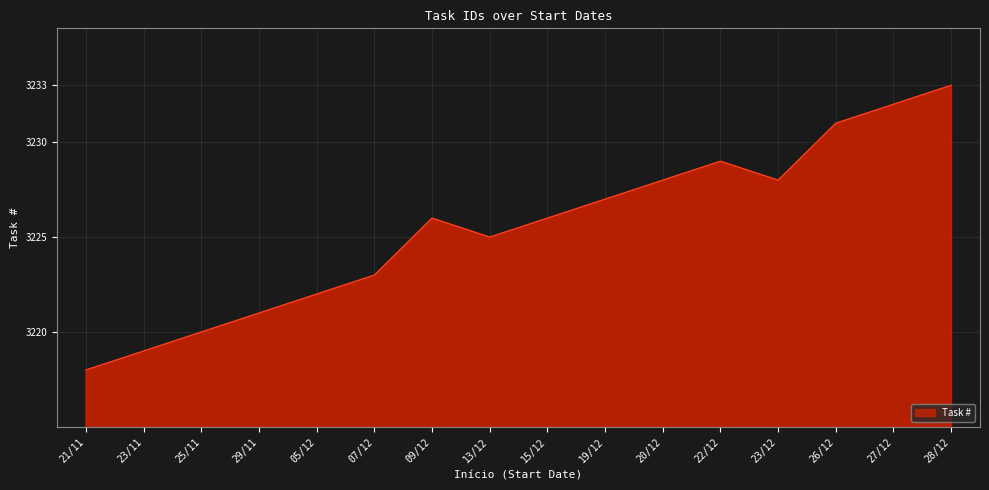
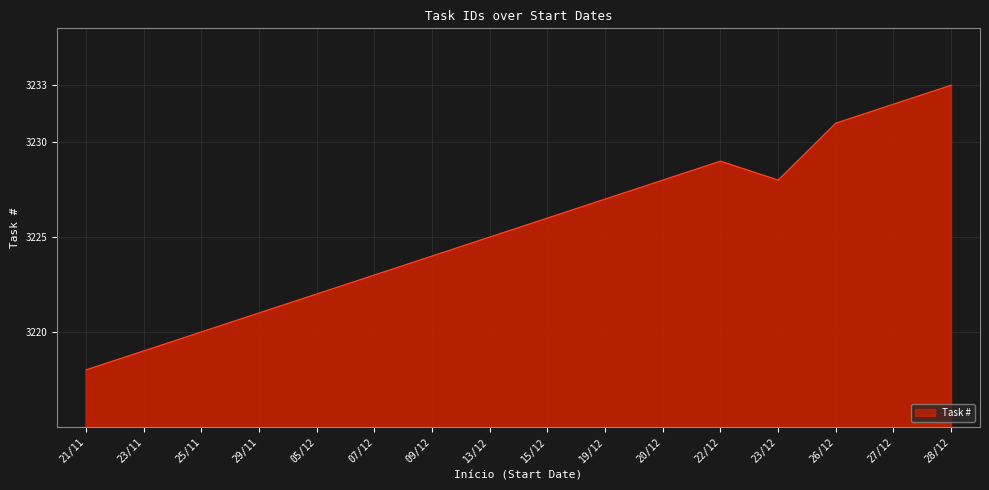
09/12: 3226 -> 3224
